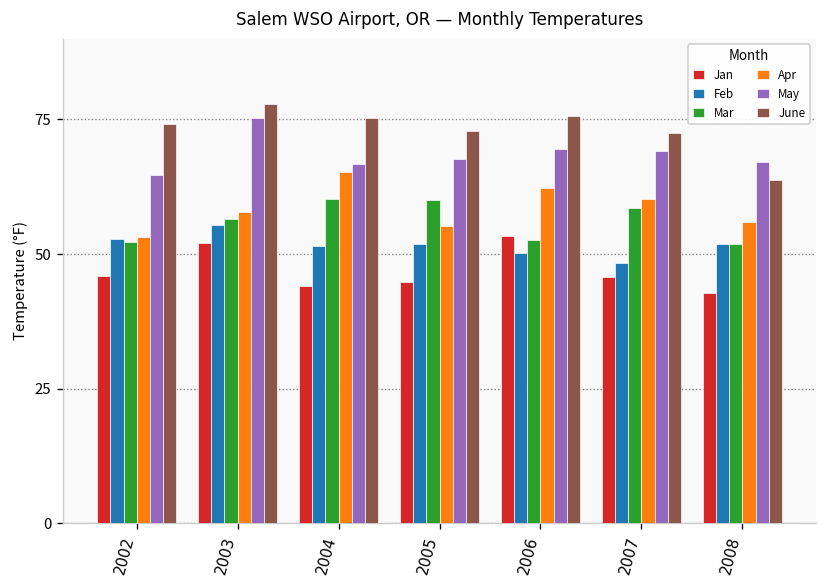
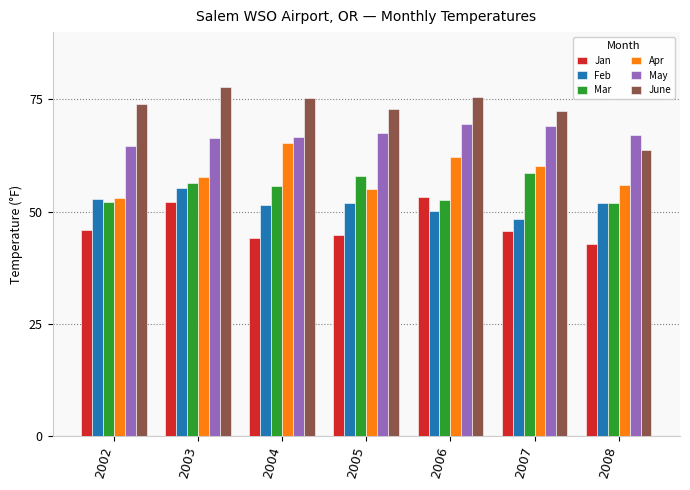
May, 2003: 75 -> 66
Mar, 2004: 60 -> 56
Mar, 2005: 60 -> 58
